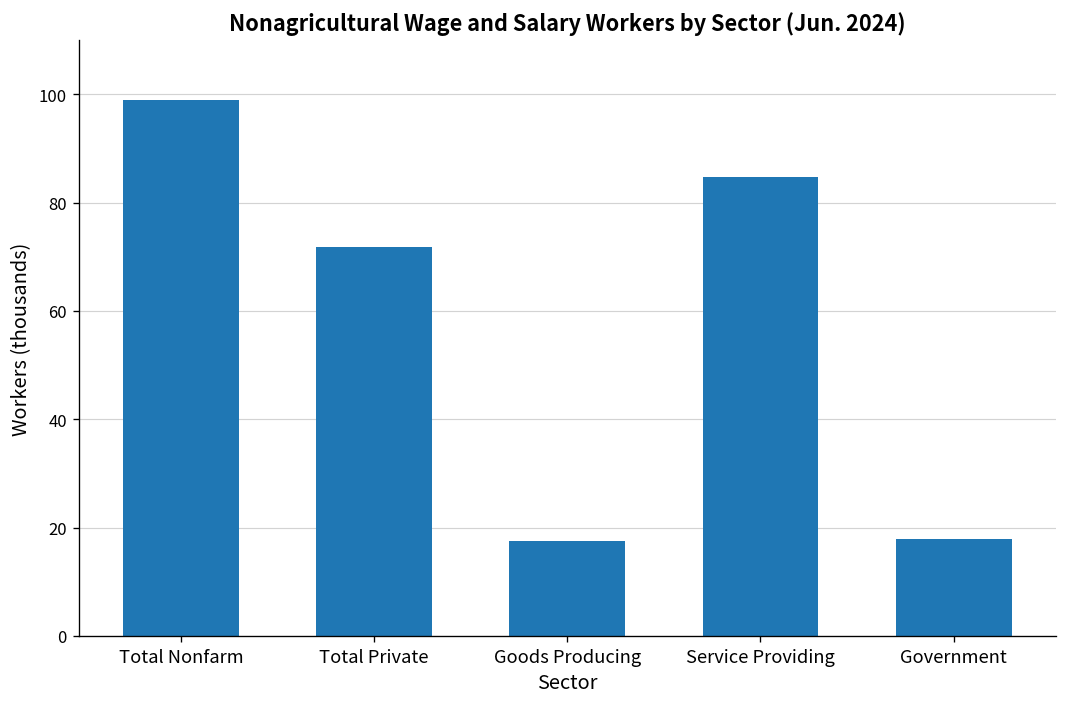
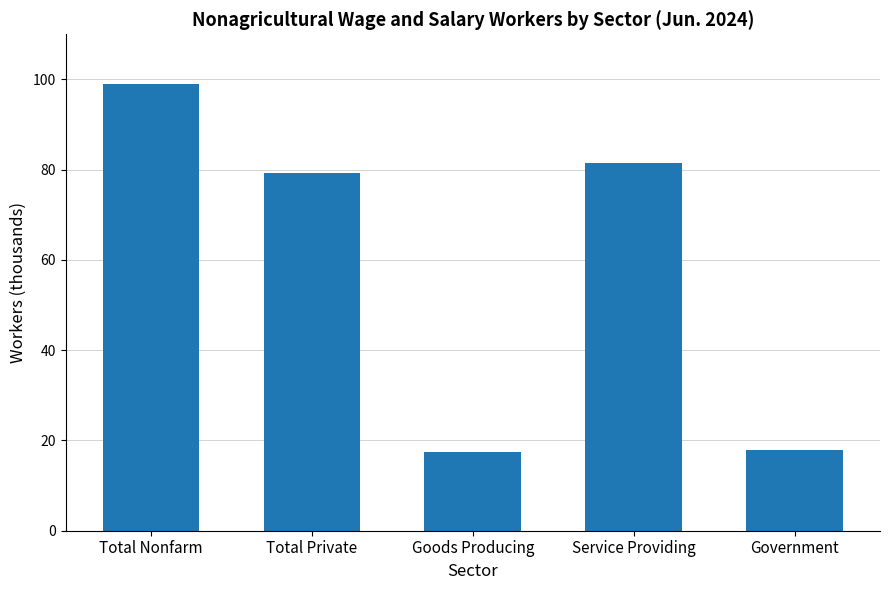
Total Private: 72 -> 79
Service Providing: 85 -> 82
